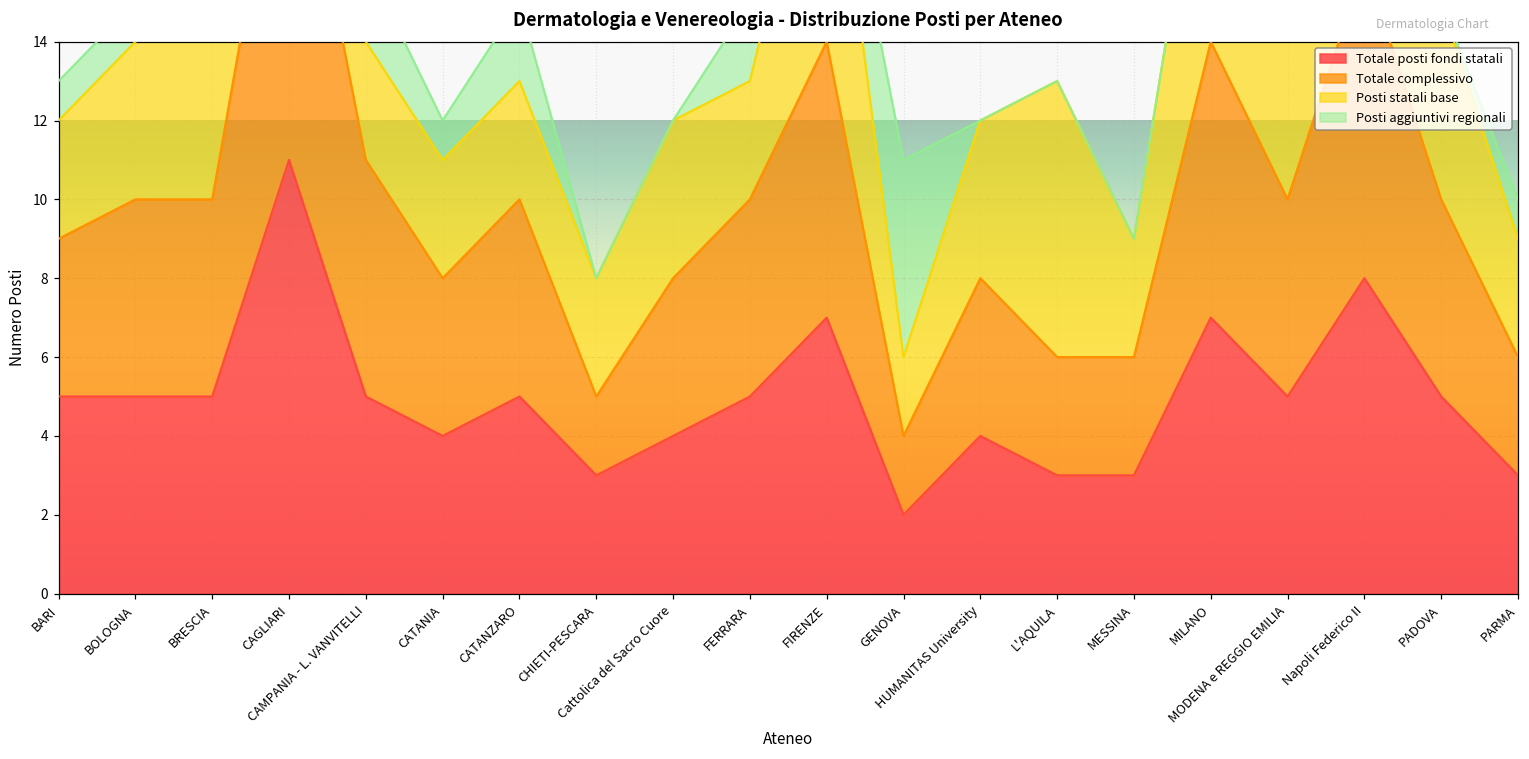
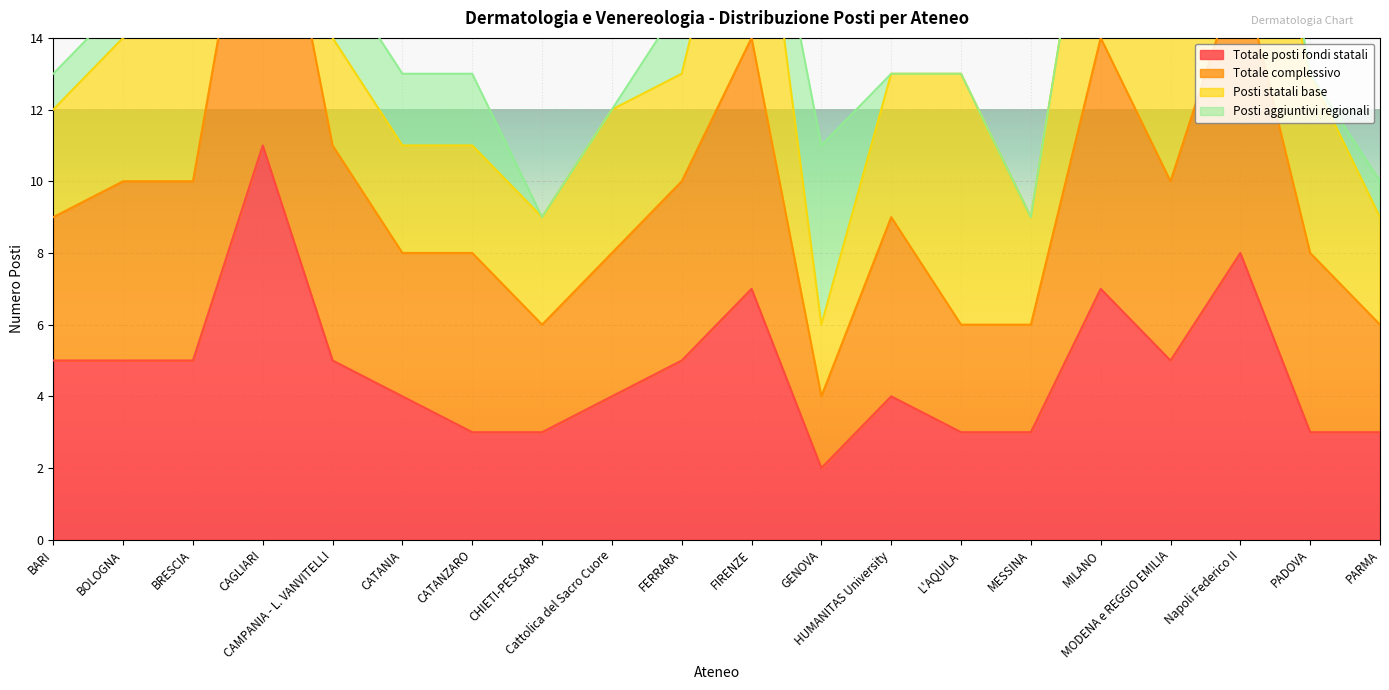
Posti aggiuntivi regionali, CATANIA: 1 -> 2
Totale posti fondi statali, CATANZARO: 5 -> 3
Totale complessivo, CHIETI-PESCARA: 2 -> 3
Totale complessivo, HUMANITAS University: 4 -> 5
Totale posti fondi statali, PADOVA: 5 -> 3
